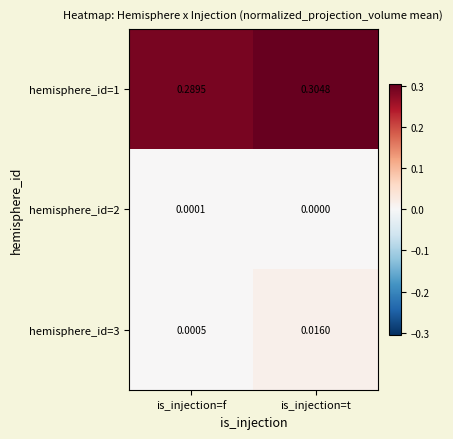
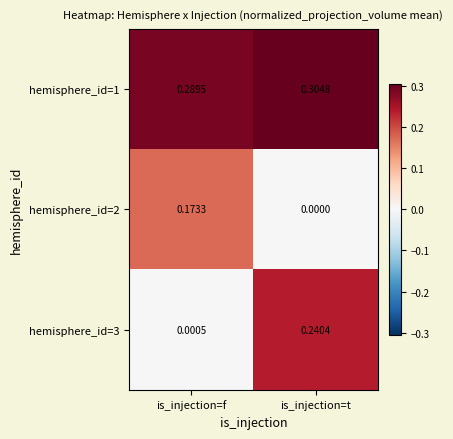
hemisphere_id=2, is_injection=f: 0.0001 -> 0.1733
hemisphere_id=3, is_injection=t: 0.0160 -> 0.2404
